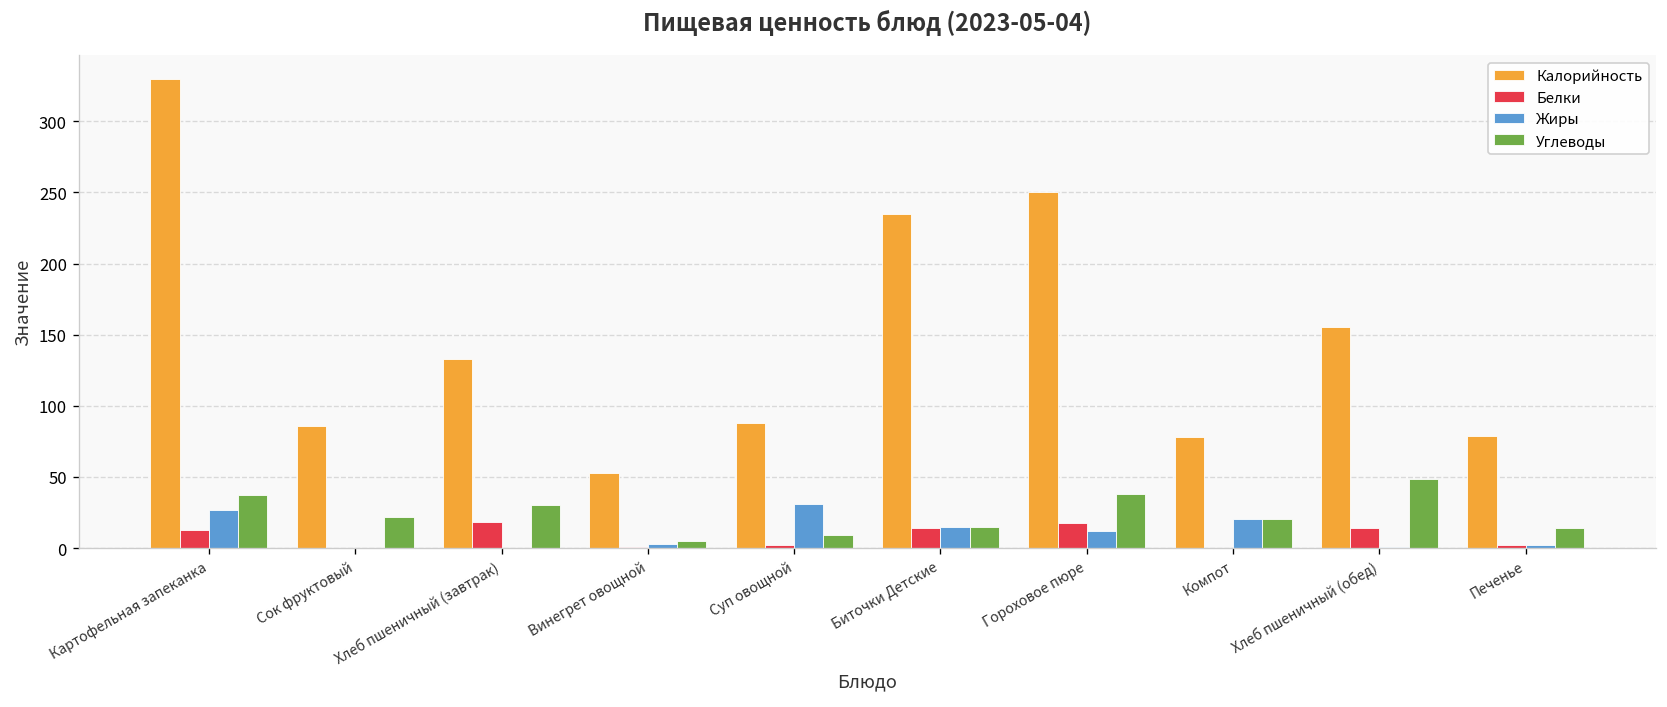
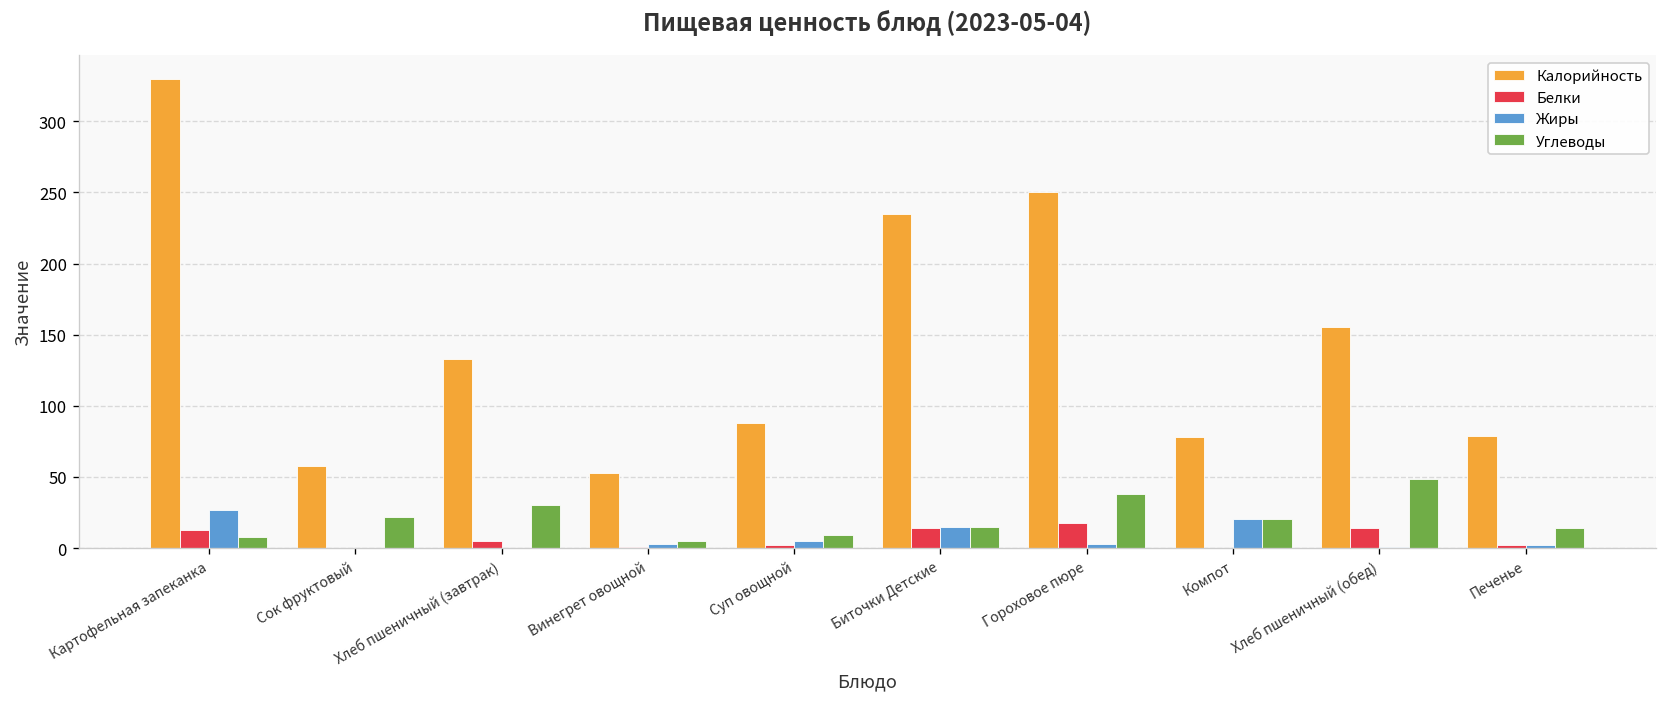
Углеводы, Картофельная запеканка: 37 -> 8
Калорийность, Сок фруктовый: 86 -> 58
Белки, Хлеб пшеничный (завтрак): 18 -> 5
Жиры, Суп овощной: 31 -> 5
Жиры, Гороховое пюре: 12 -> 3
